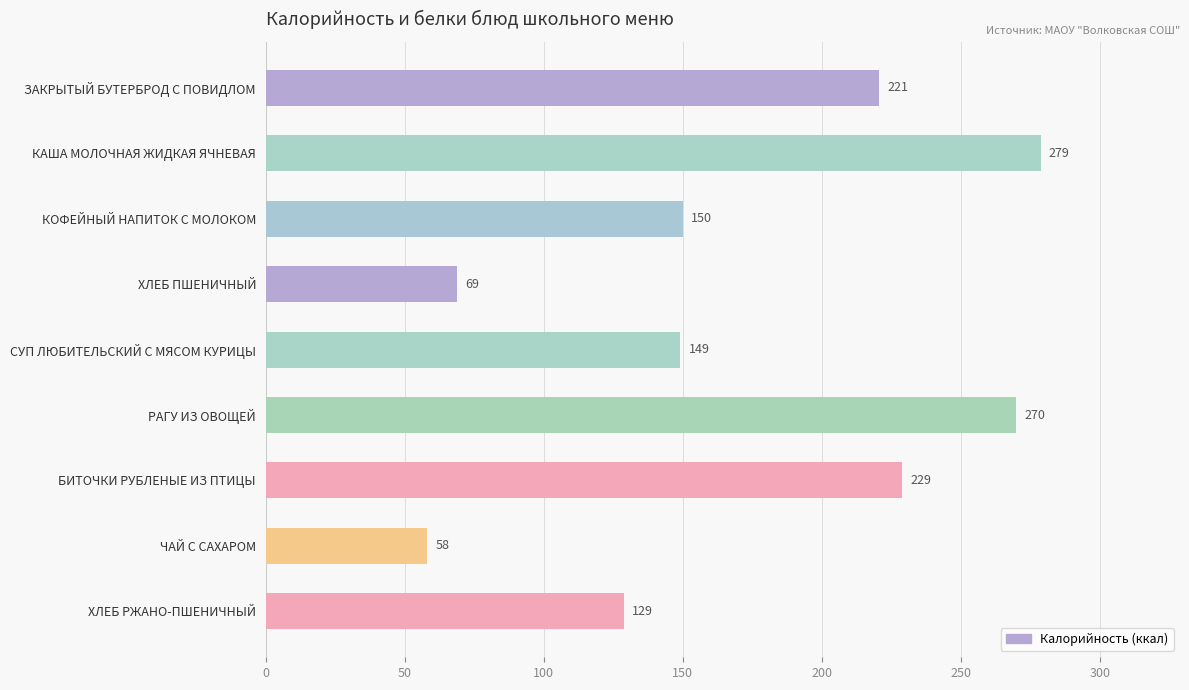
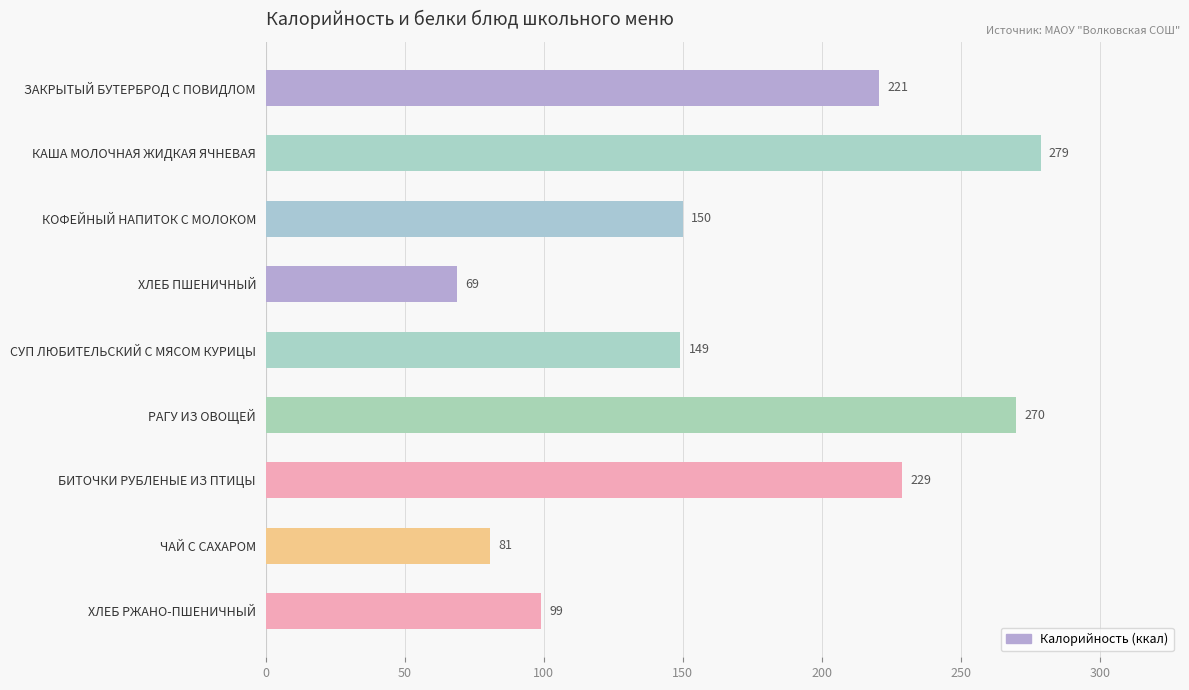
ЧАЙ С САХАРОМ: 58 -> 81
ХЛЕБ РЖАНО-ПШЕНИЧНЫЙ: 129 -> 99
